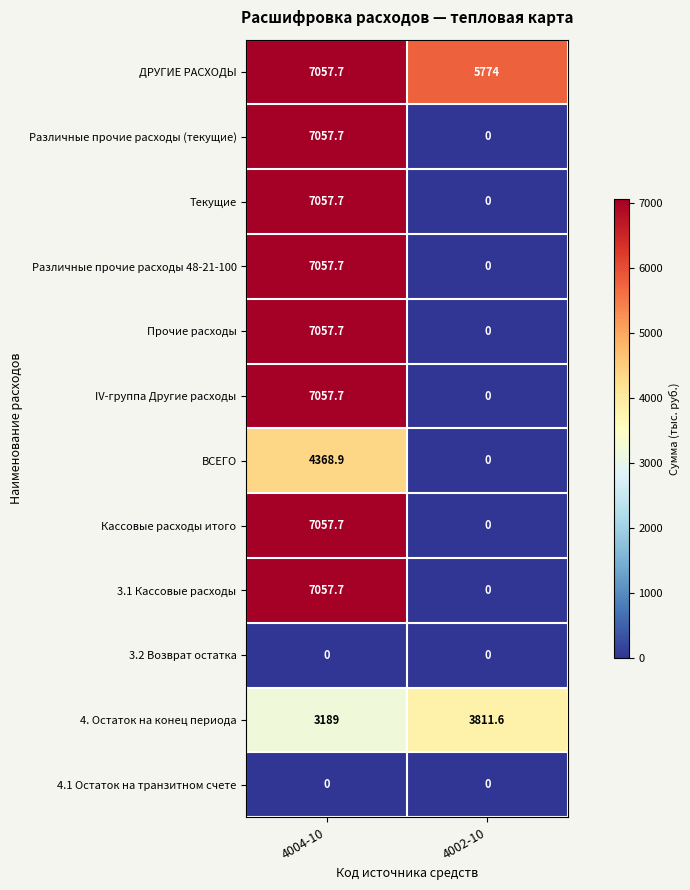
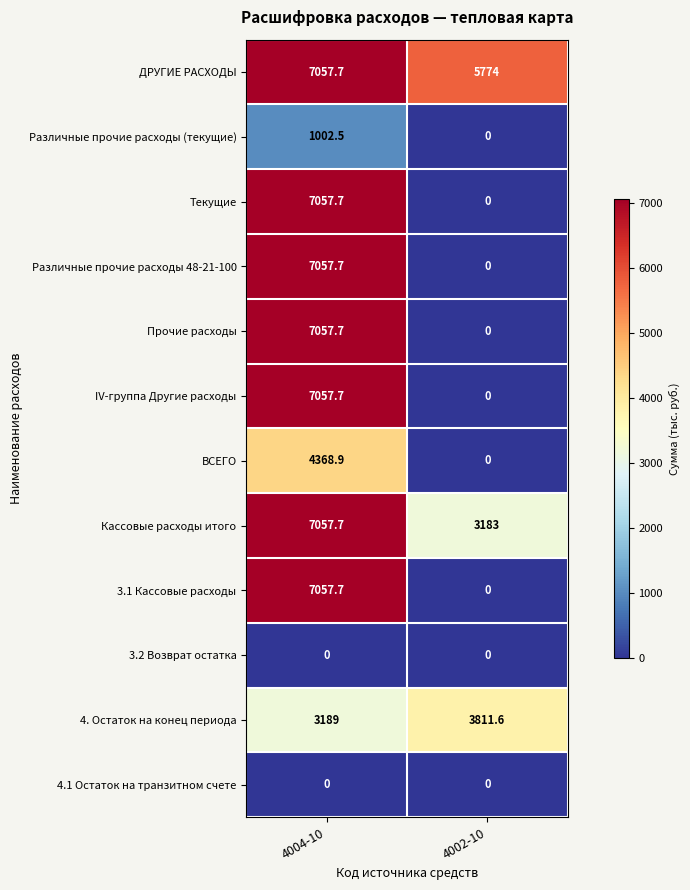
Различные прочие расходы (текущие), 4004-10: 7057.7 -> 1002.5
Кассовые расходы итого, 4002-10: 0 -> 3183
